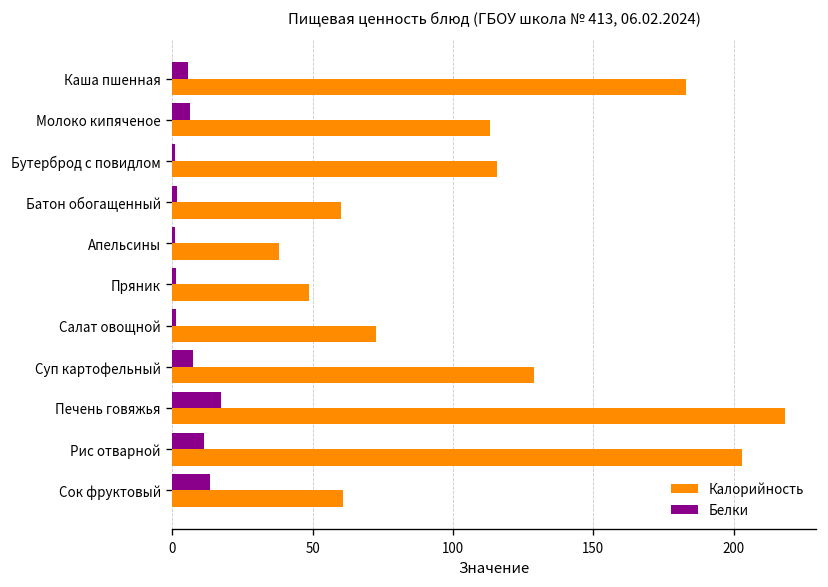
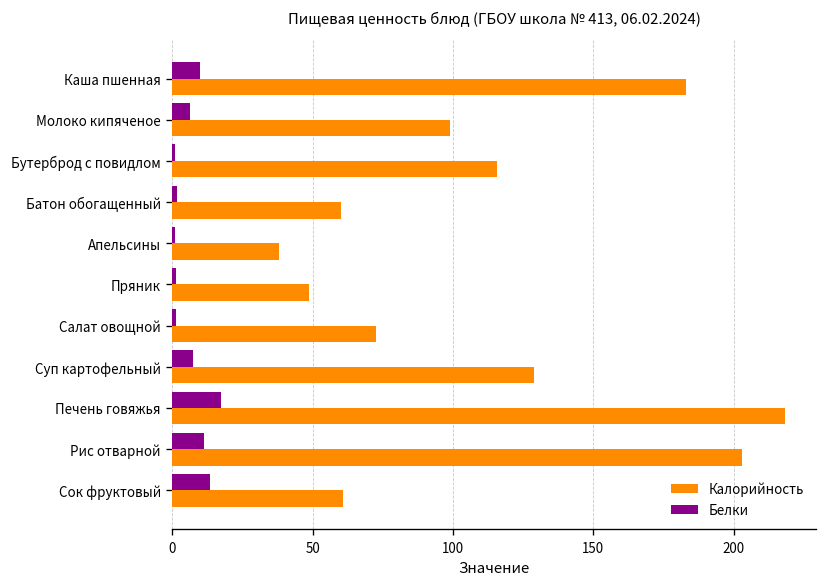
Белки, Каша пшенная: 6 -> 10
Калорийность, Молоко кипяченое: 113 -> 99
